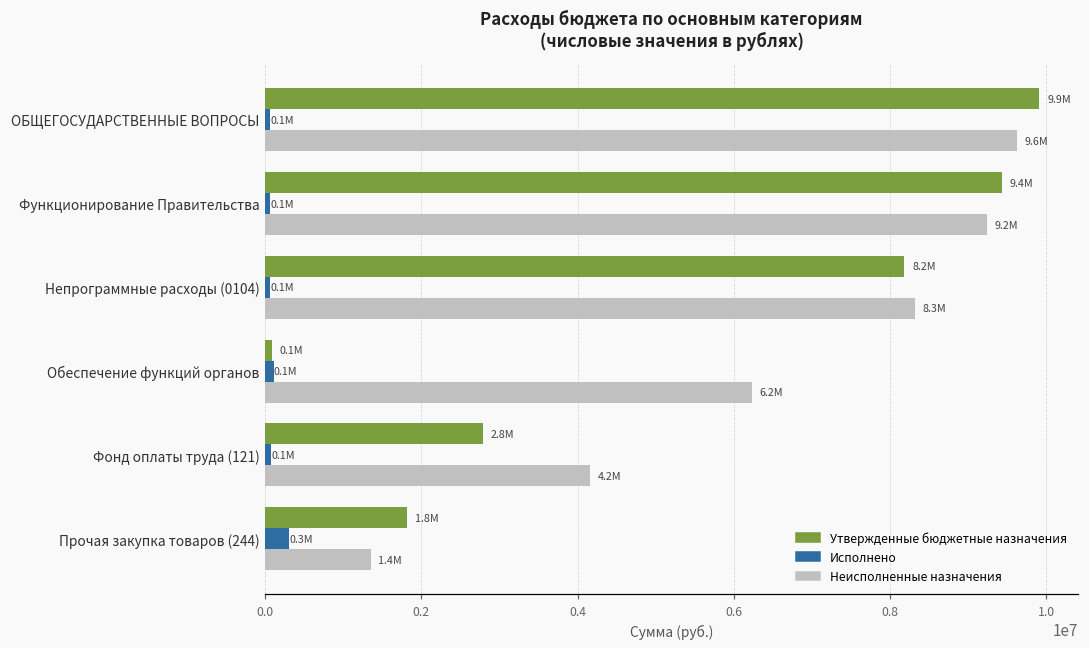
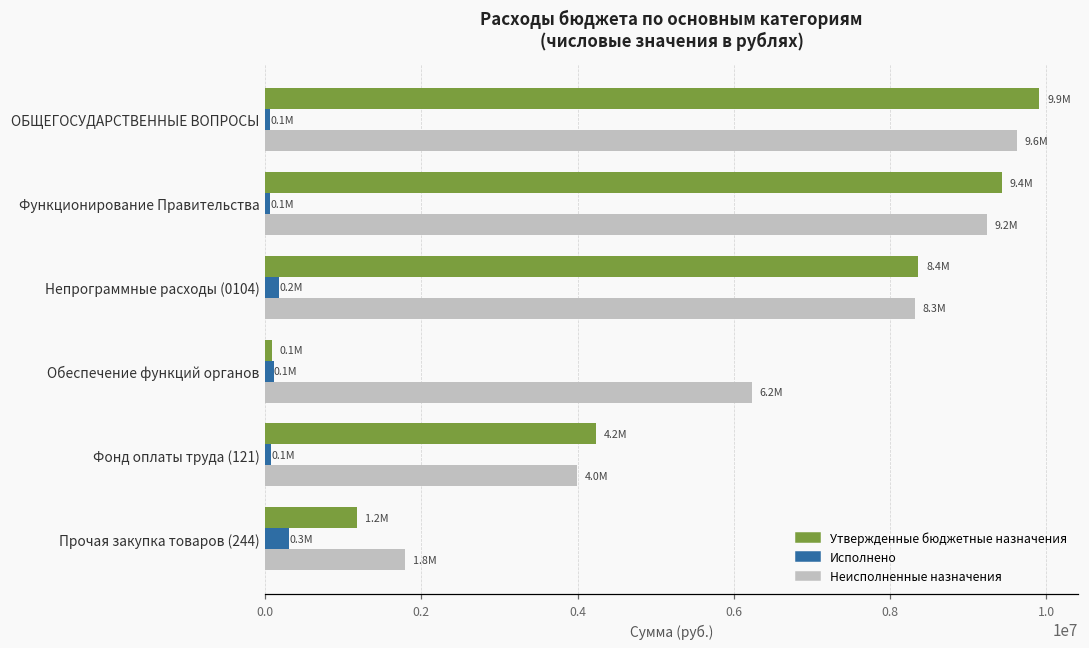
Утвержденные бюджетные назначения, Непрограммные расходы (0104): 8.2M -> 8.4M
Исполнено, Непрограммные расходы (0104): 0.1M -> 0.2M
Утвержденные бюджетные назначения, Фонд оплаты труда (121): 2.8M -> 4.2M
Неисполненные назначения, Фонд оплаты труда (121): 4.2M -> 4.0M
Утвержденные бюджетные назначения, Прочая закупка товаров (244): 1.8M -> 1.2M
Неисполненные назначения, Прочая закупка товаров (244): 1.4M -> 1.8M
